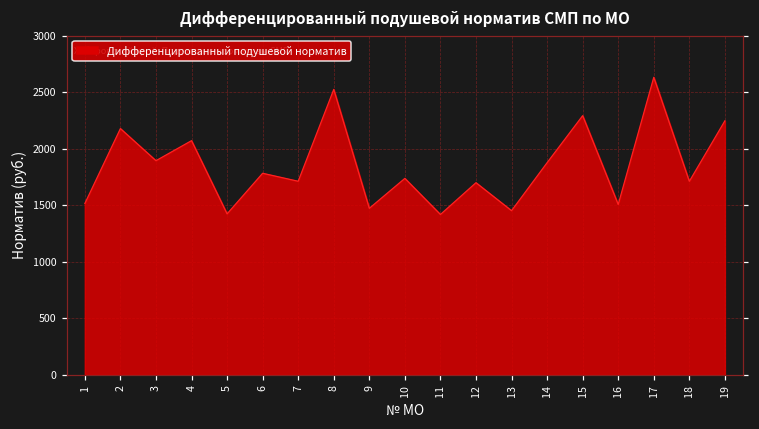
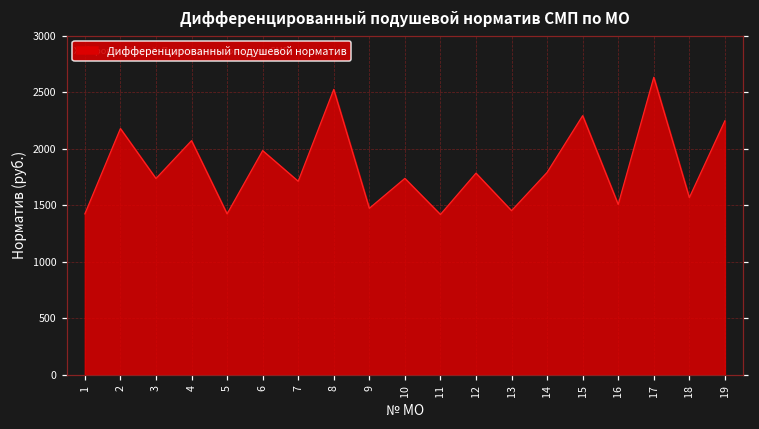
1: 1520 -> 1420
3: 1900 -> 1740
6: 1780 -> 1980
12: 1700 -> 1780
14: 1880 -> 1790
18: 1710 -> 1570
